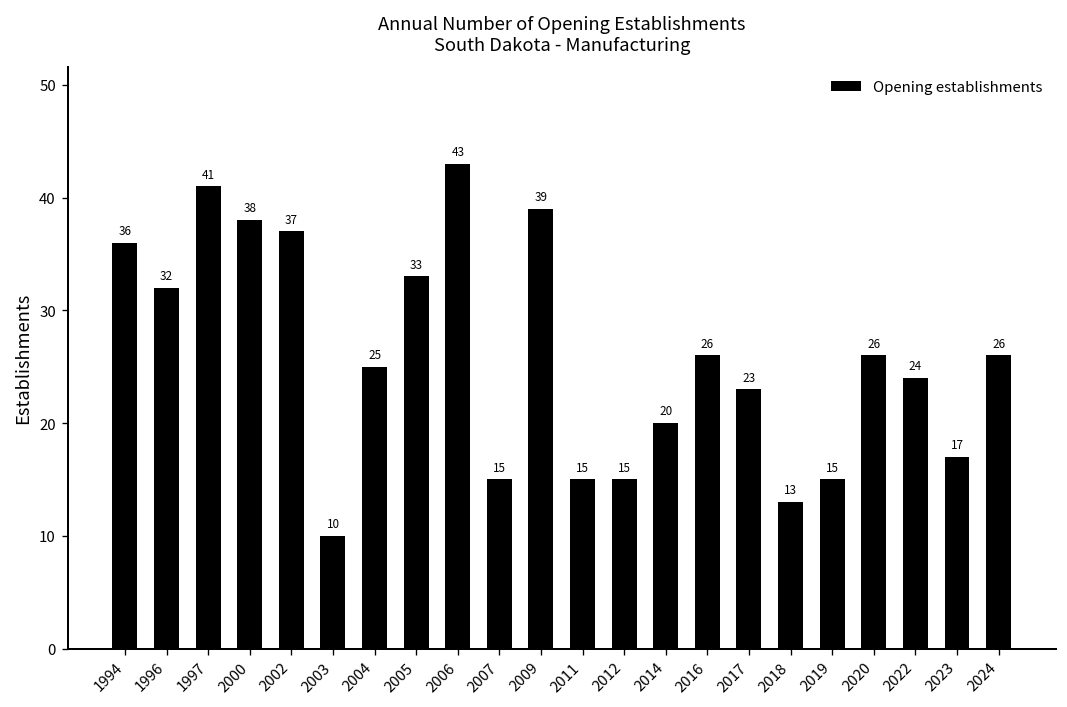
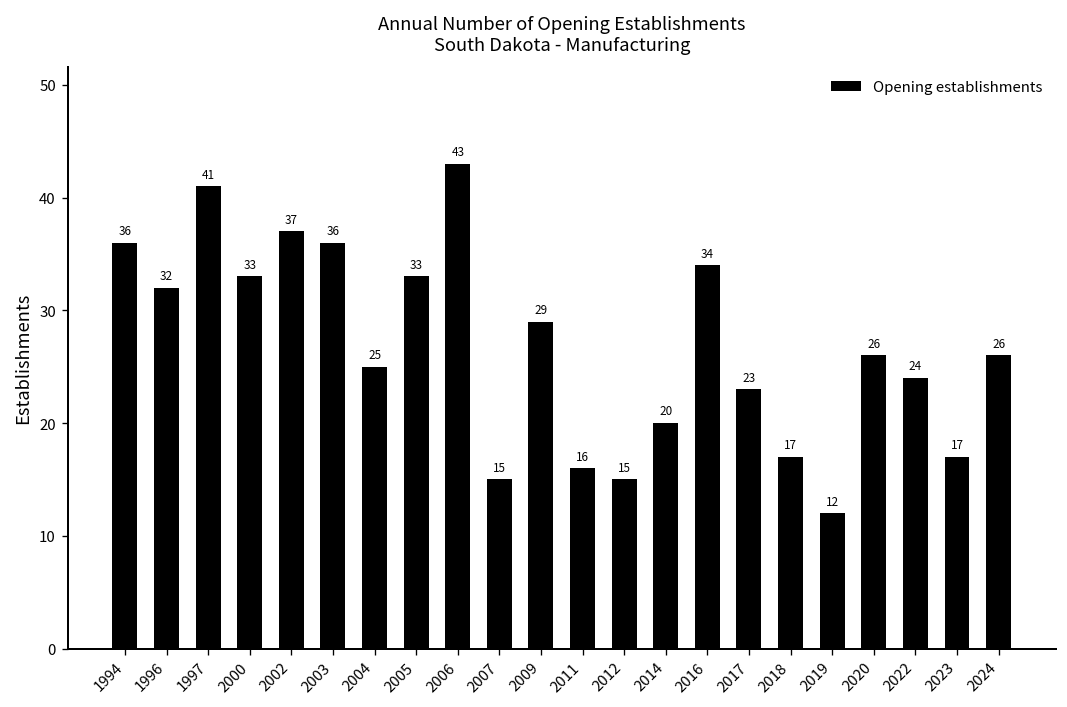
2000: 38 -> 33
2003: 10 -> 36
2009: 39 -> 29
2011: 15 -> 16
2016: 26 -> 34
2018: 13 -> 17
2019: 15 -> 12
